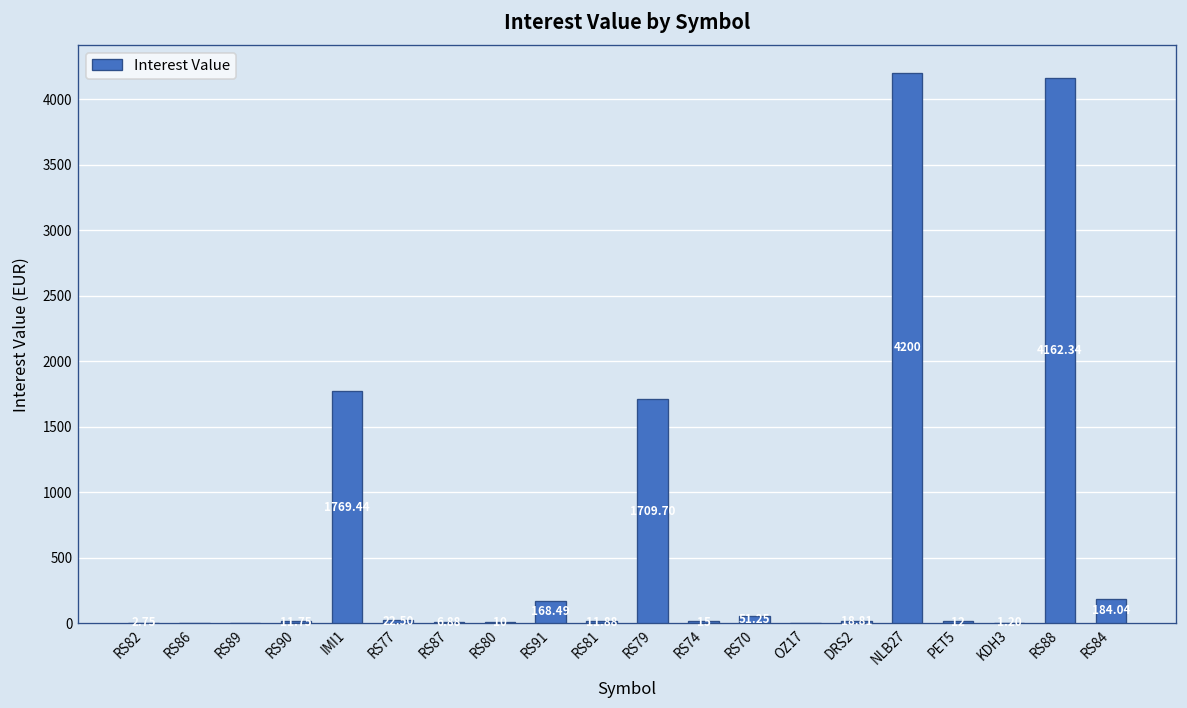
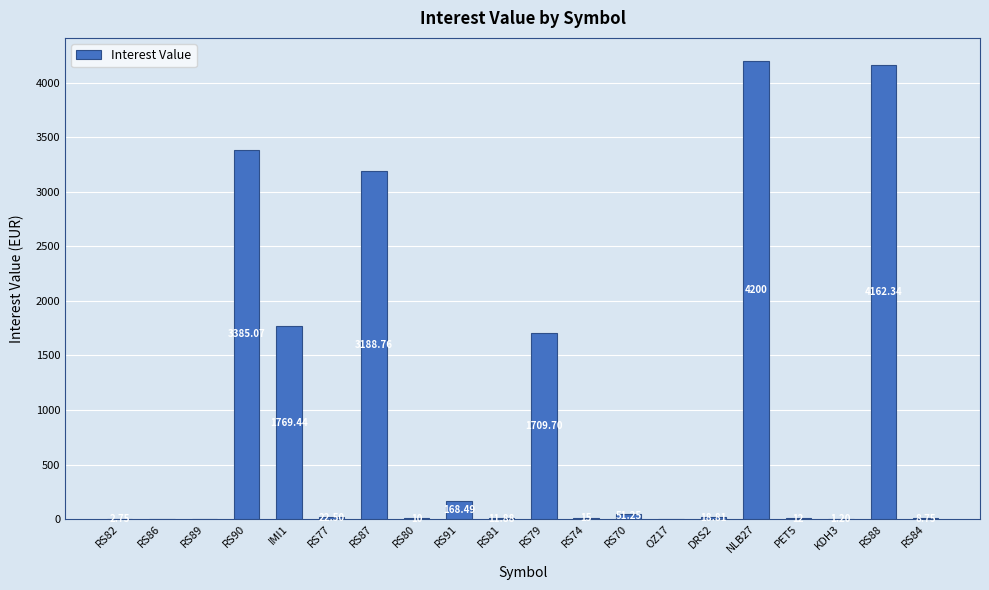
RS90: 10 -> 3390
RS87: 10 -> 3190
RS84: 180 -> 10
